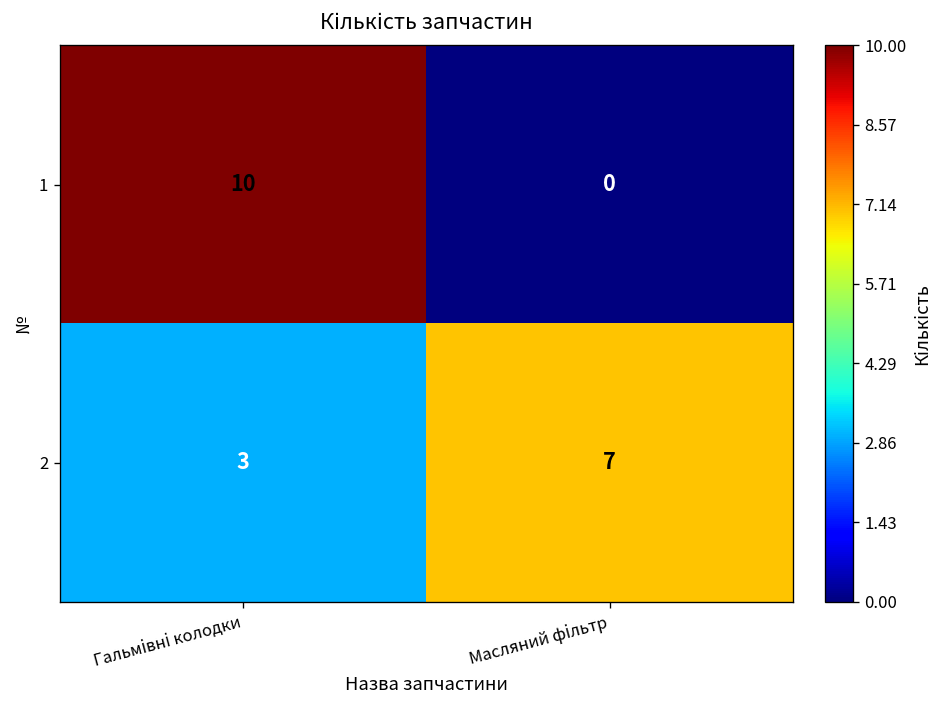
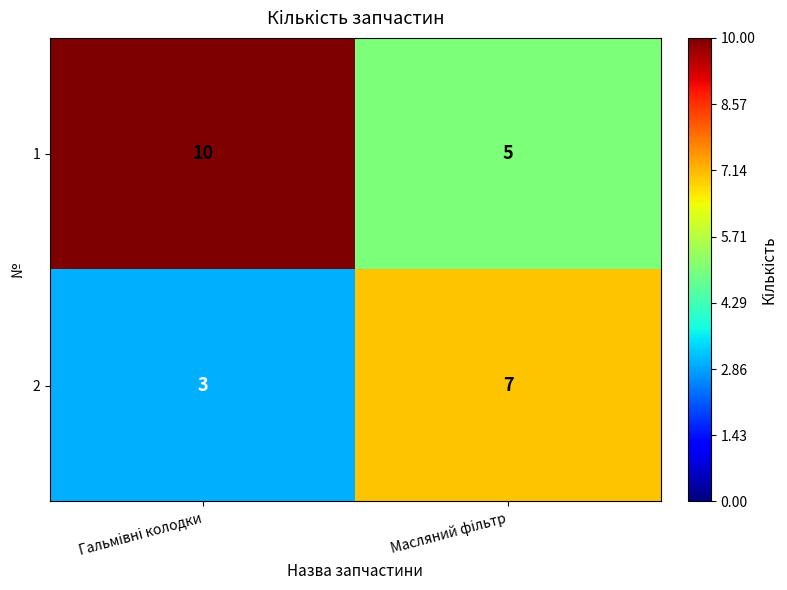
1, Масляний фільтр: 0 -> 5
